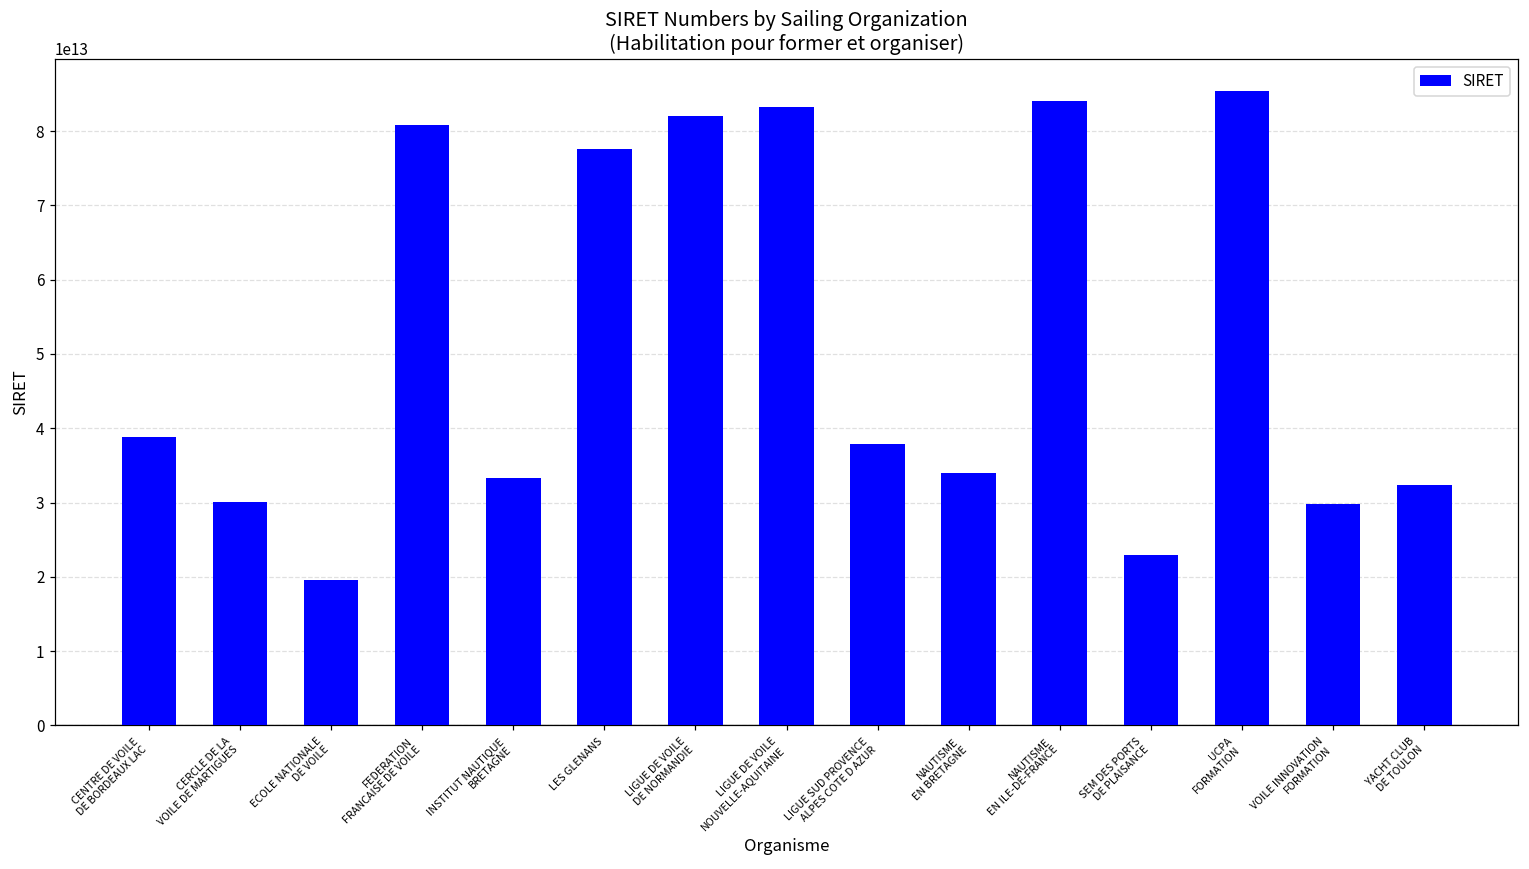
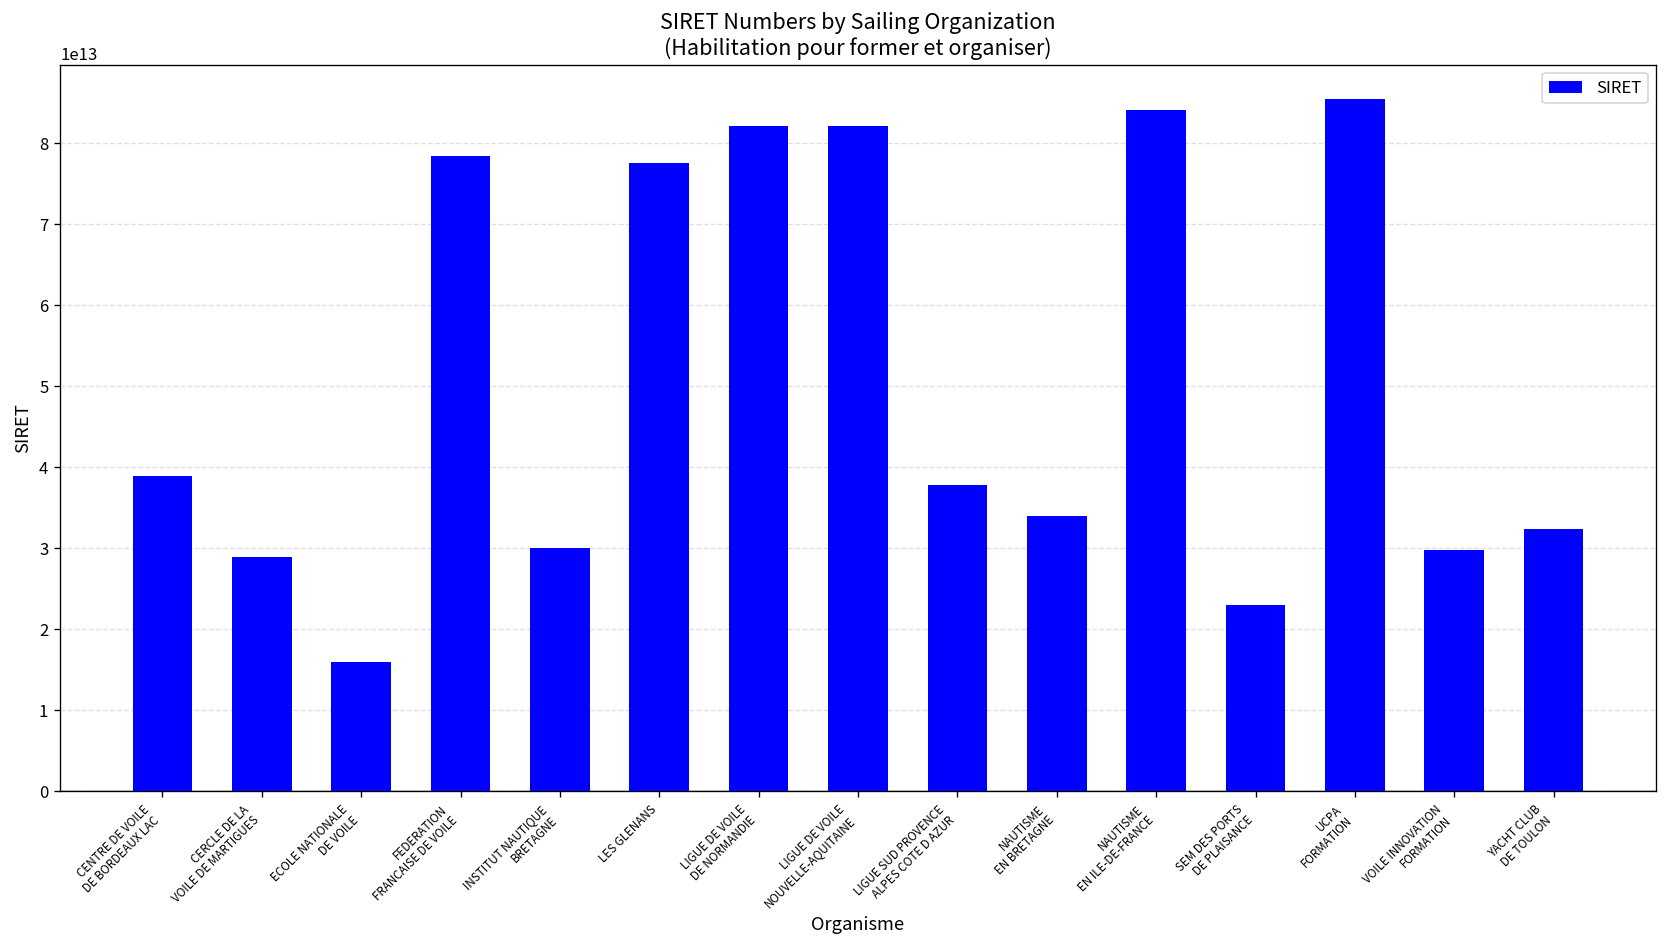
CERCLE DE LA VOILE DE MARTIGUES: 30000000000000 -> 29000000000000
ECOLE NATIONALE DE VOILE: 20000000000000 -> 16000000000000
FEDERATION FRANCAISE DE VOILE: 81000000000000 -> 78000000000000
INSTITUT NAUTIQUE BRETAGNE: 33000000000000 -> 30000000000000
LIGUE DE VOILE NOUVELLE-AQUITAINE: 83000000000000 -> 82000000000000
